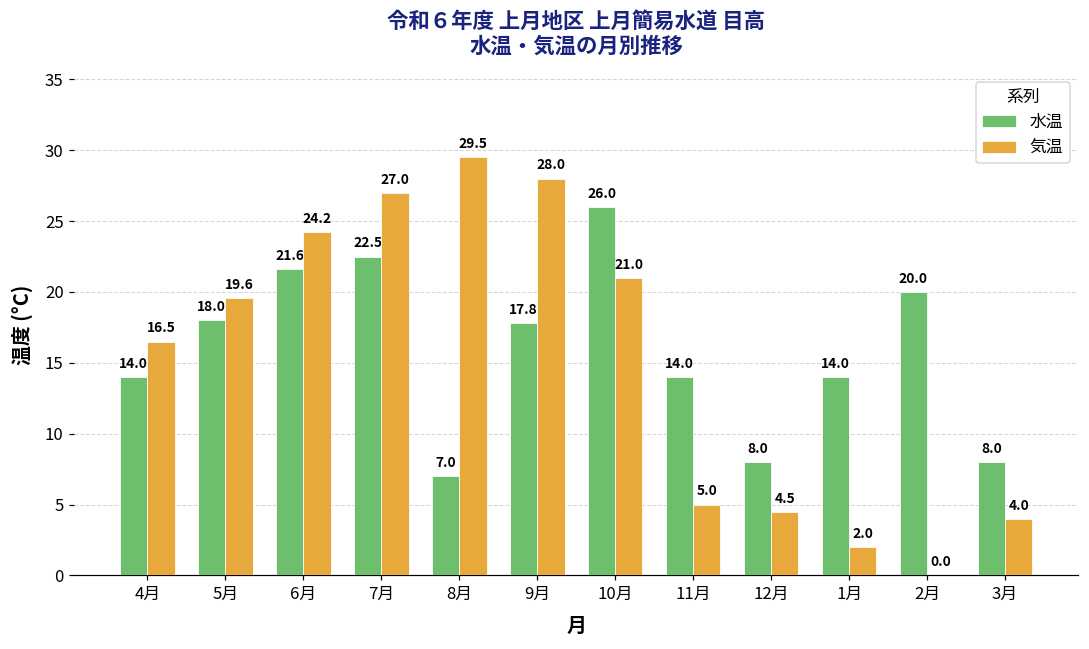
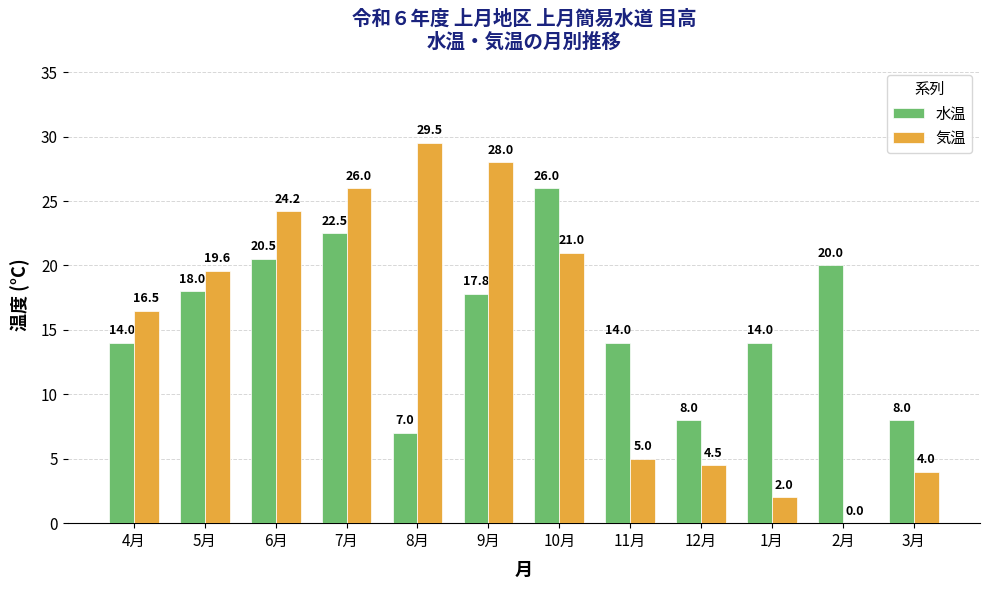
水温, 6月: 21.6 -> 20.5
気温, 7月: 27.0 -> 26.0
